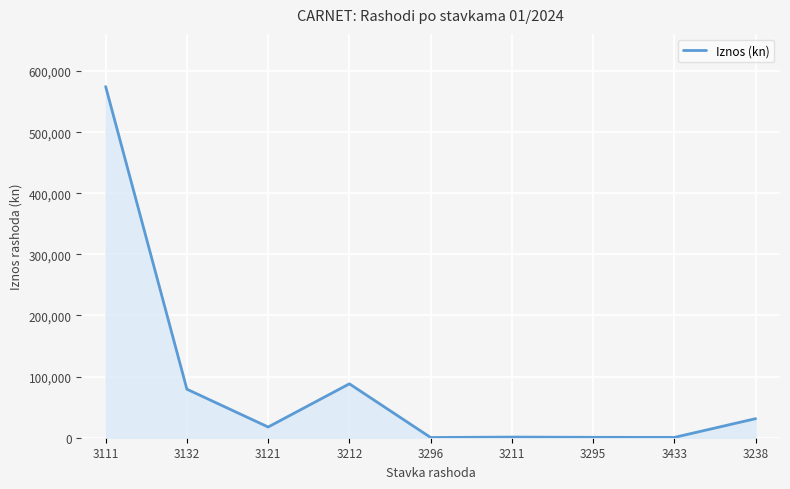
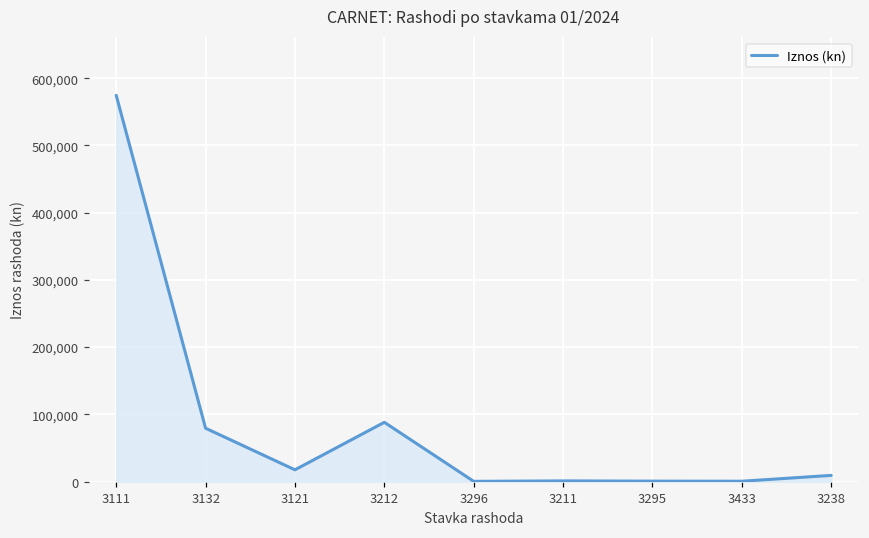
3238: 30,000 -> 10,000
